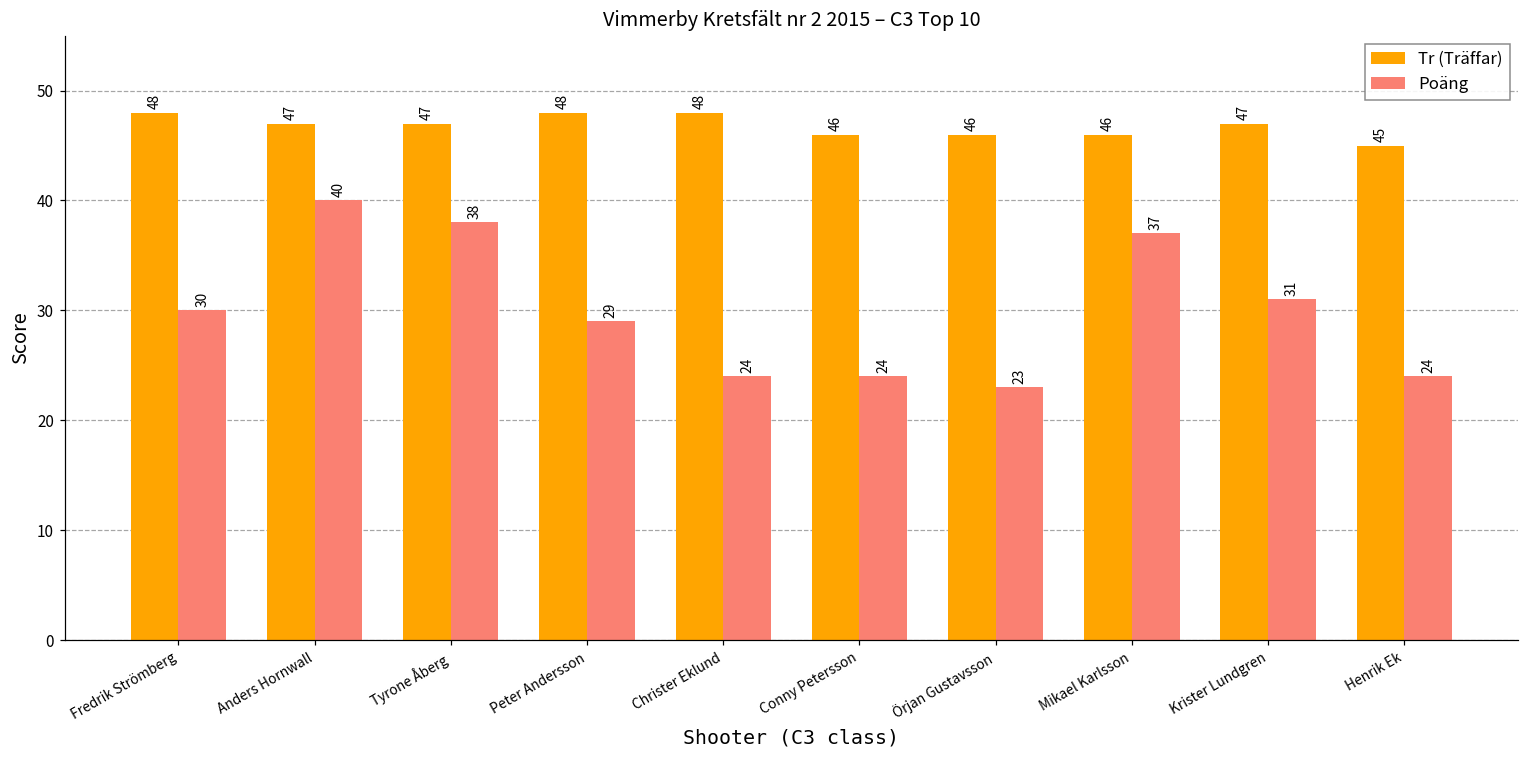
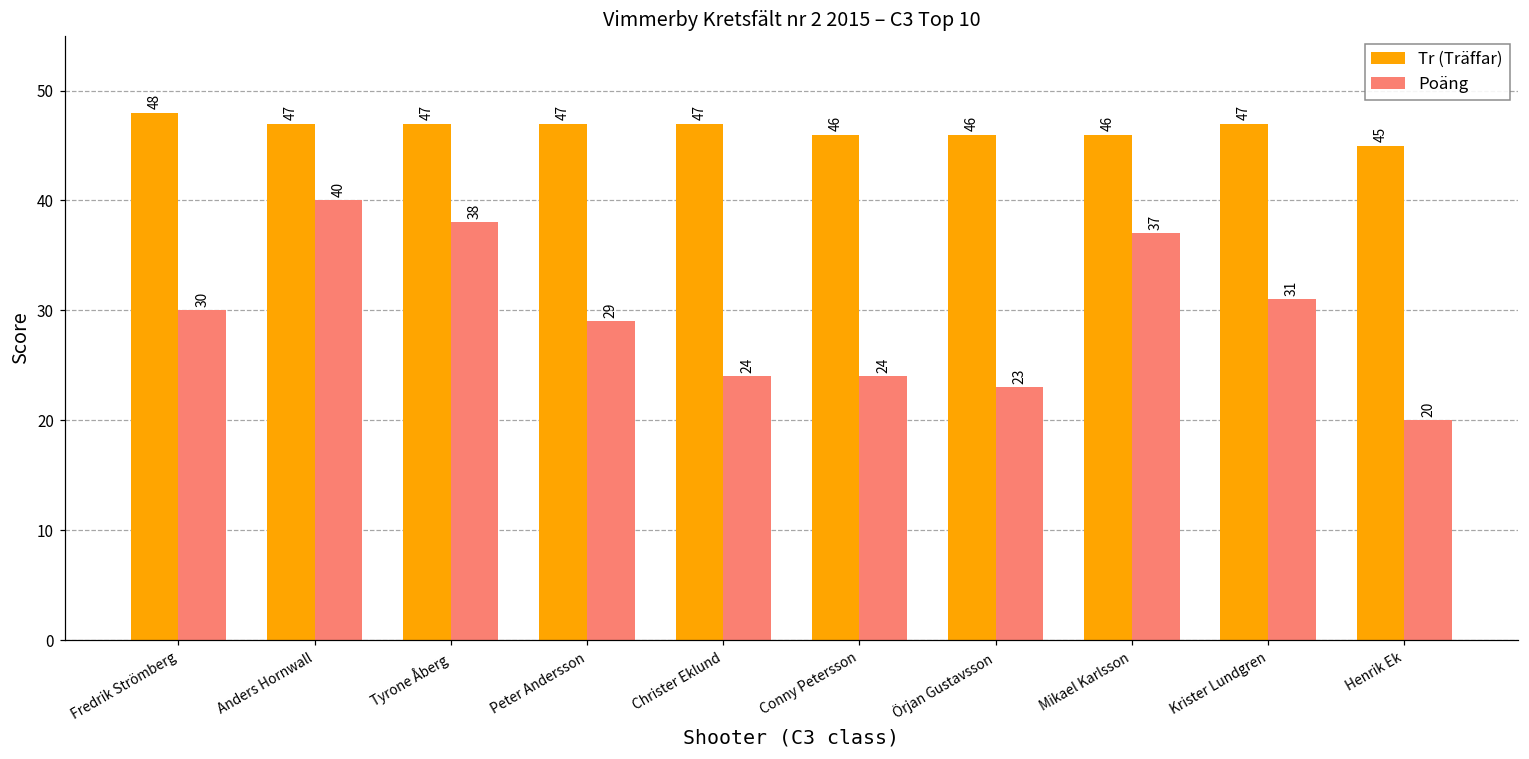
Tr (Träffar), Peter Andersson: 48 -> 47
Tr (Träffar), Christer Eklund: 48 -> 47
Poäng, Henrik Ek: 24 -> 20
